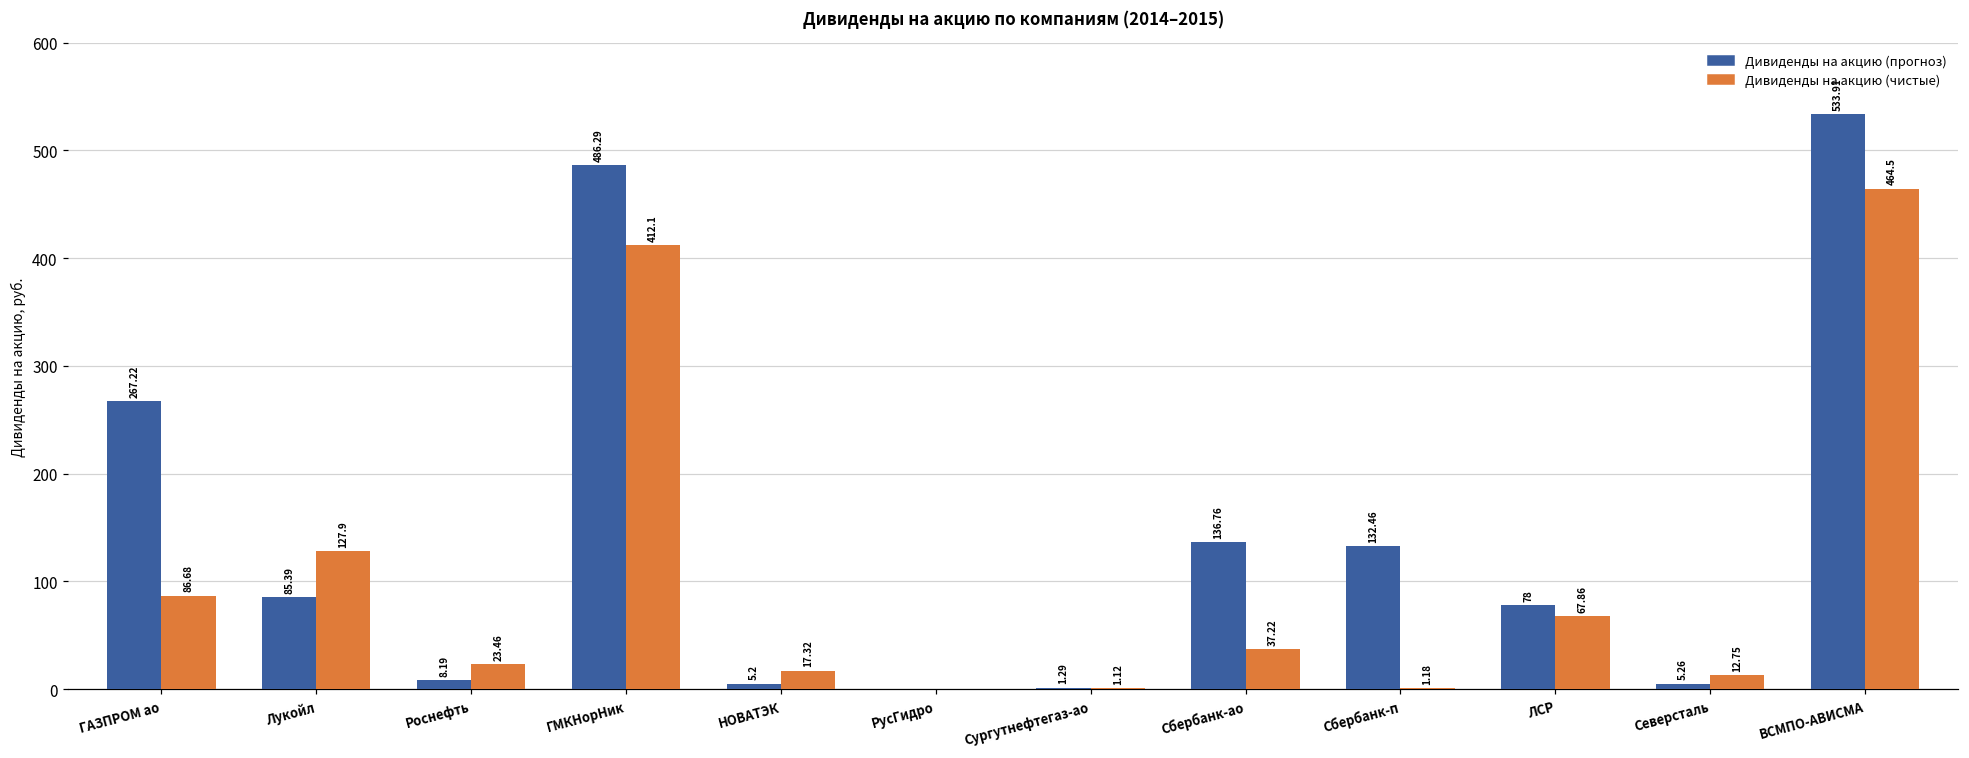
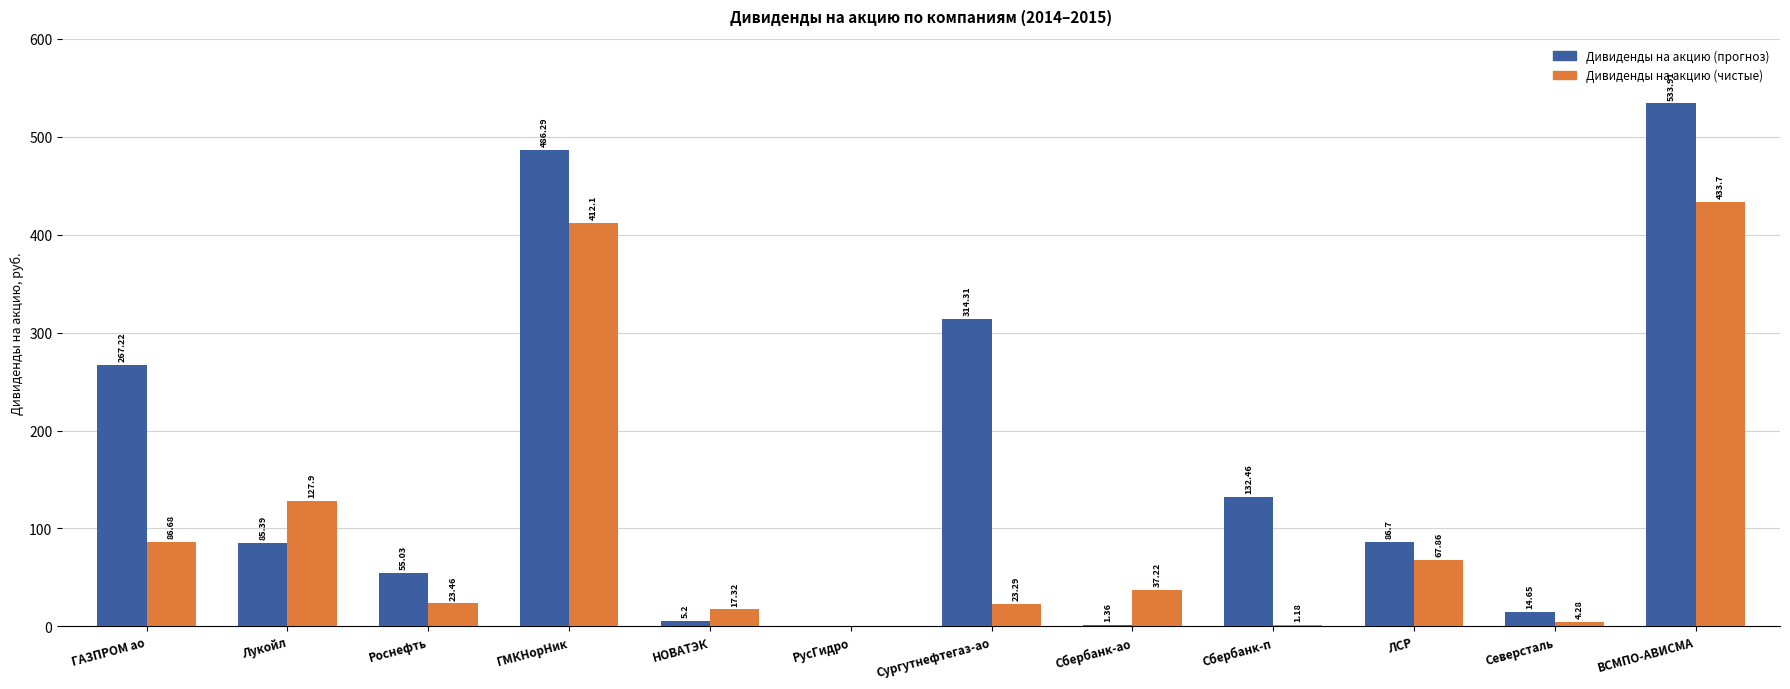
Дивиденды на акцию (прогноз), Роснефть: 8.19 -> 55.03
Дивиденды на акцию (прогноз), Сургутнефтегаз-ао: 1.29 -> 314.31
Дивиденды на акцию (чистые), Сургутнефтегаз-ао: 1.12 -> 23.29
Дивиденды на акцию (прогноз), Сбербанк-ао: 136.76 -> 1.36
Дивиденды на акцию (прогноз), ЛСР: 78 -> 86.7
Дивиденды на акцию (прогноз), Северсталь: 5.26 -> 14.65
Дивиденды на акцию (чистые), Северсталь: 12.75 -> 4.28
Дивиденды на акцию (чистые), ВСМПО-АВИСМА: 464.5 -> 433.7
